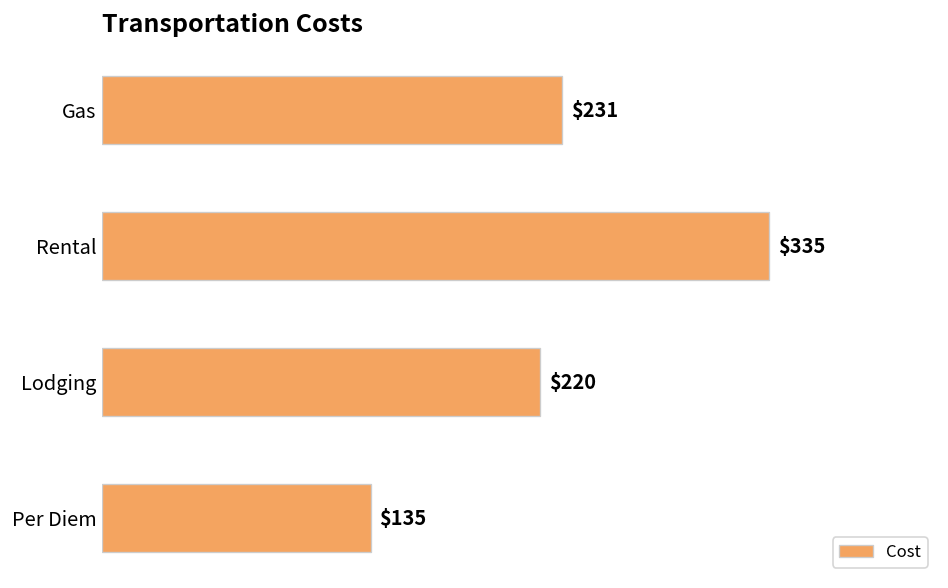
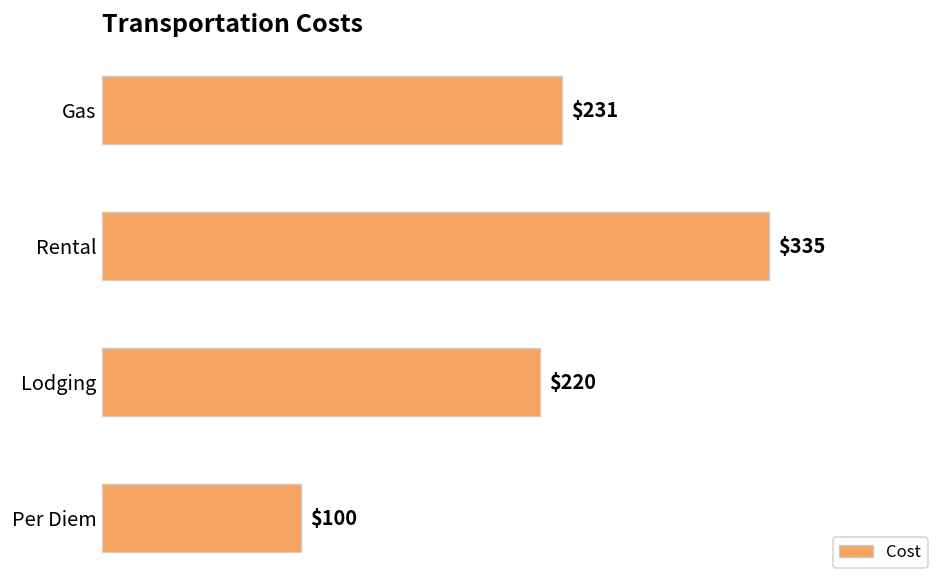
Per Diem: $135 -> $100
